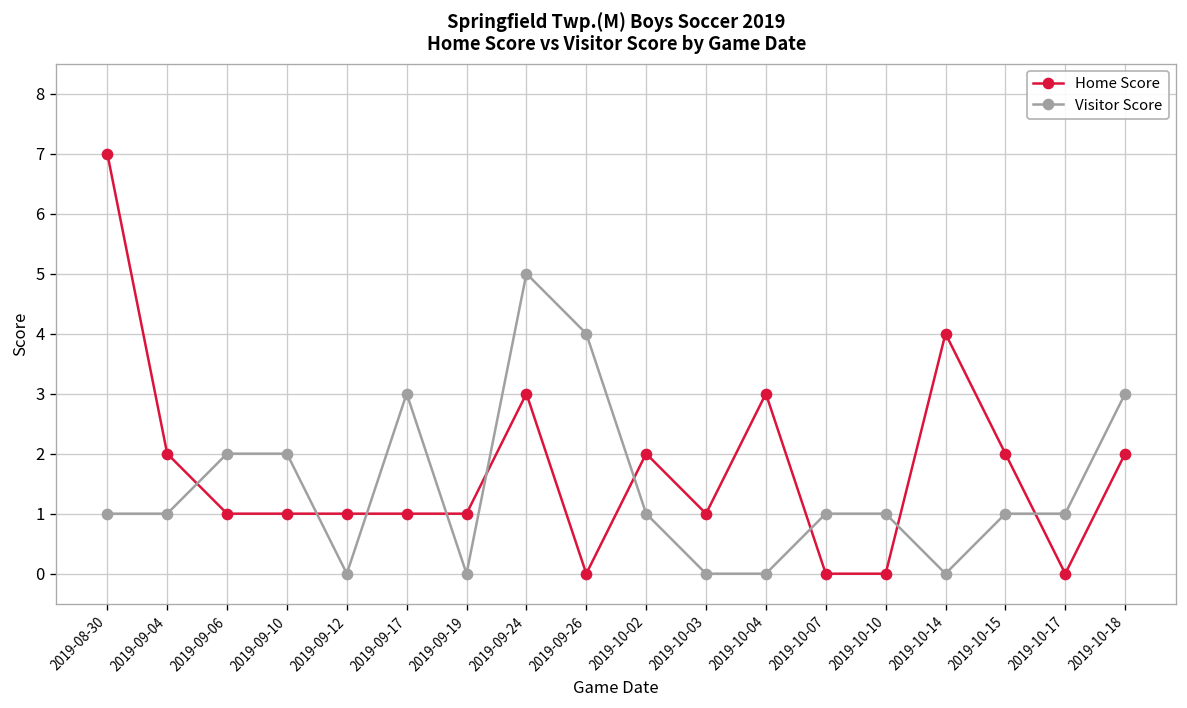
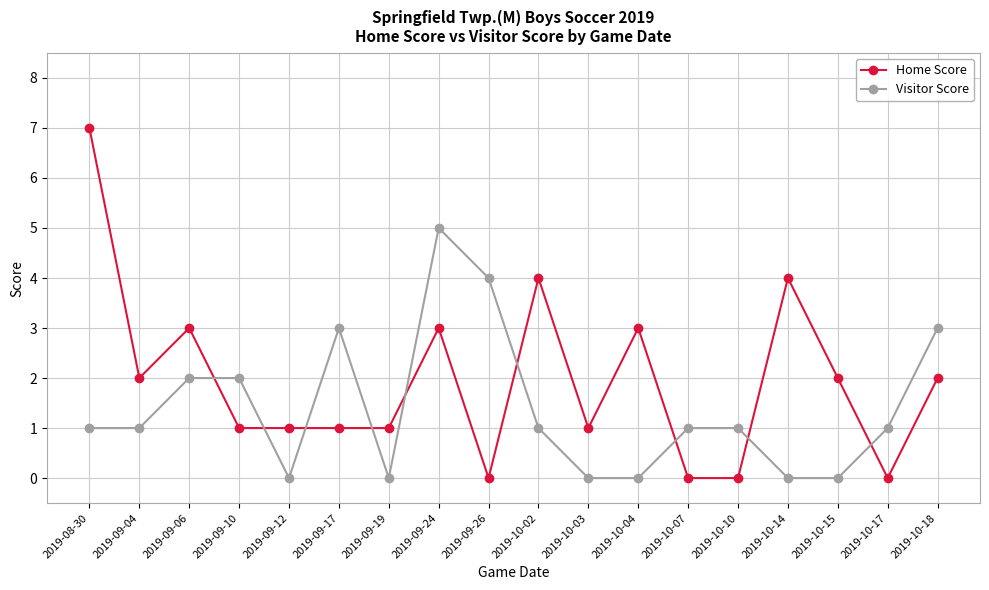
Home Score, 2019-09-06: 1 -> 3
Home Score, 2019-10-02: 2 -> 4
Visitor Score, 2019-10-15: 1 -> 0
